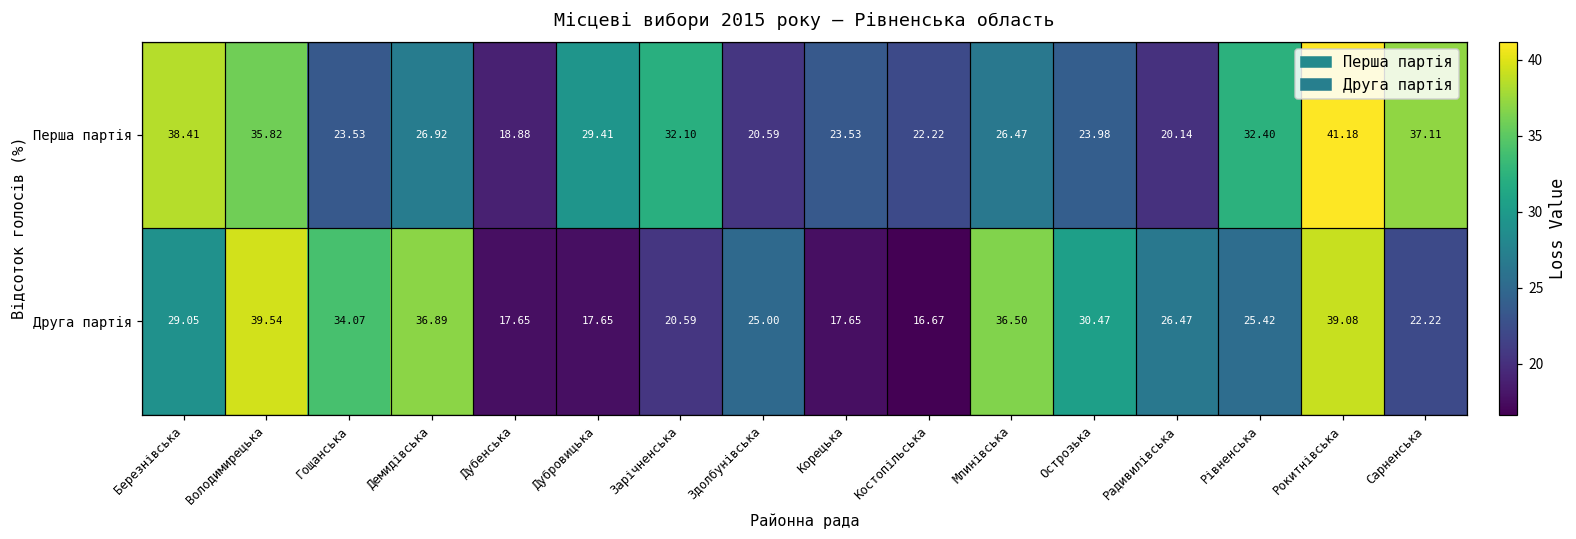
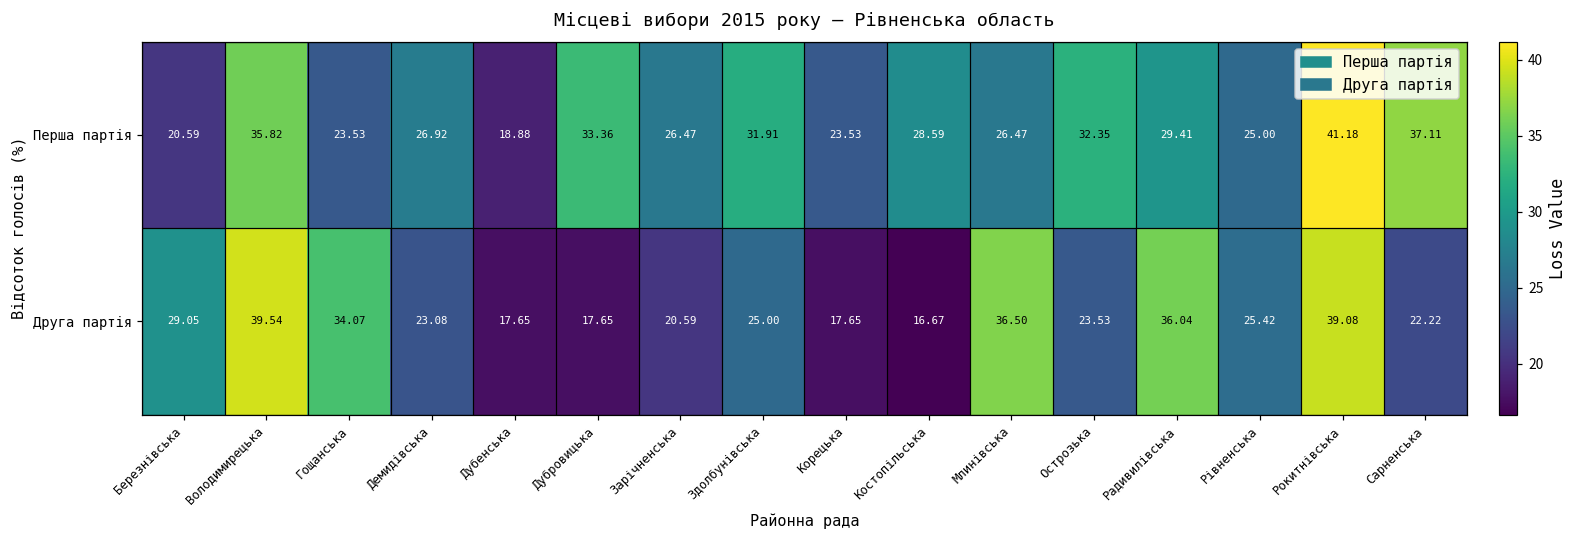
Перша партія, Березнівська: 38.41 -> 20.59
Перша партія, Дубровицька: 29.41 -> 33.36
Перша партія, Зарічненська: 32.10 -> 26.47
Перша партія, Здолбунівська: 20.59 -> 31.91
Перша партія, Костопільська: 22.22 -> 28.59
Перша партія, Острозька: 23.98 -> 32.35
Перша партія, Радивилівська: 20.14 -> 29.41
Перша партія, Рівненська: 32.40 -> 25.00
Друга партія, Демидівська: 36.89 -> 23.08
Друга партія, Острозька: 30.47 -> 23.53
Друга партія, Радивилівська: 26.47 -> 36.04
